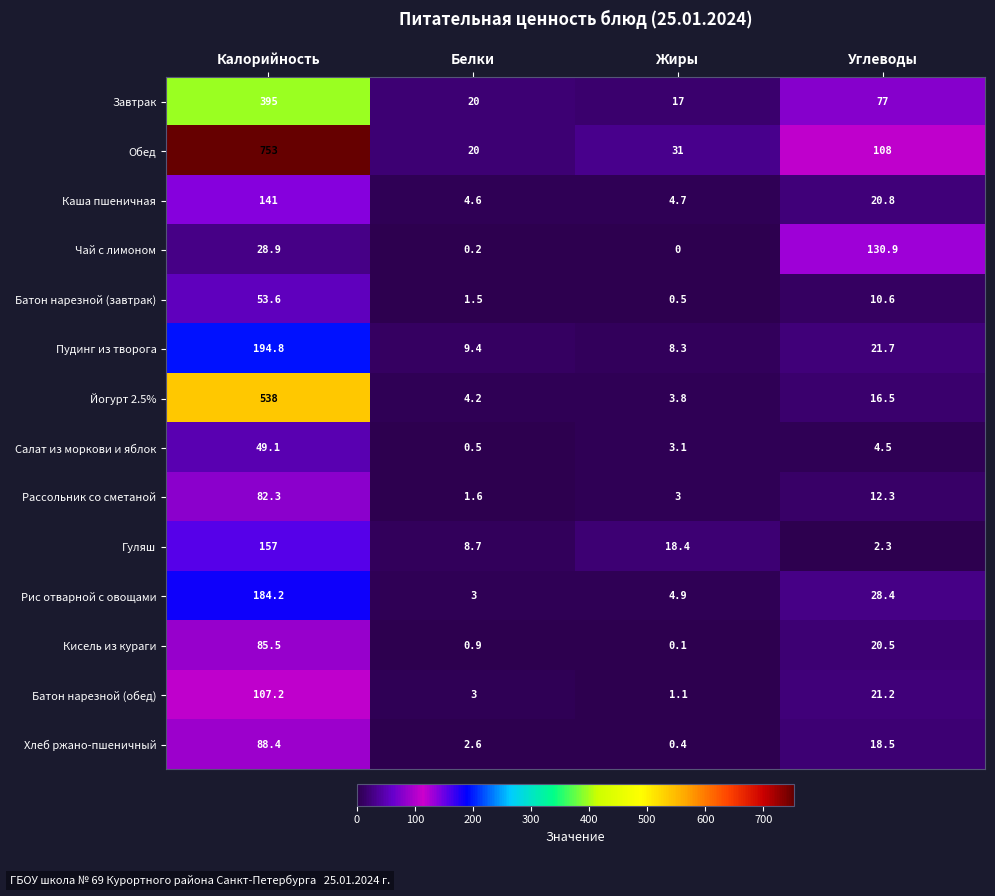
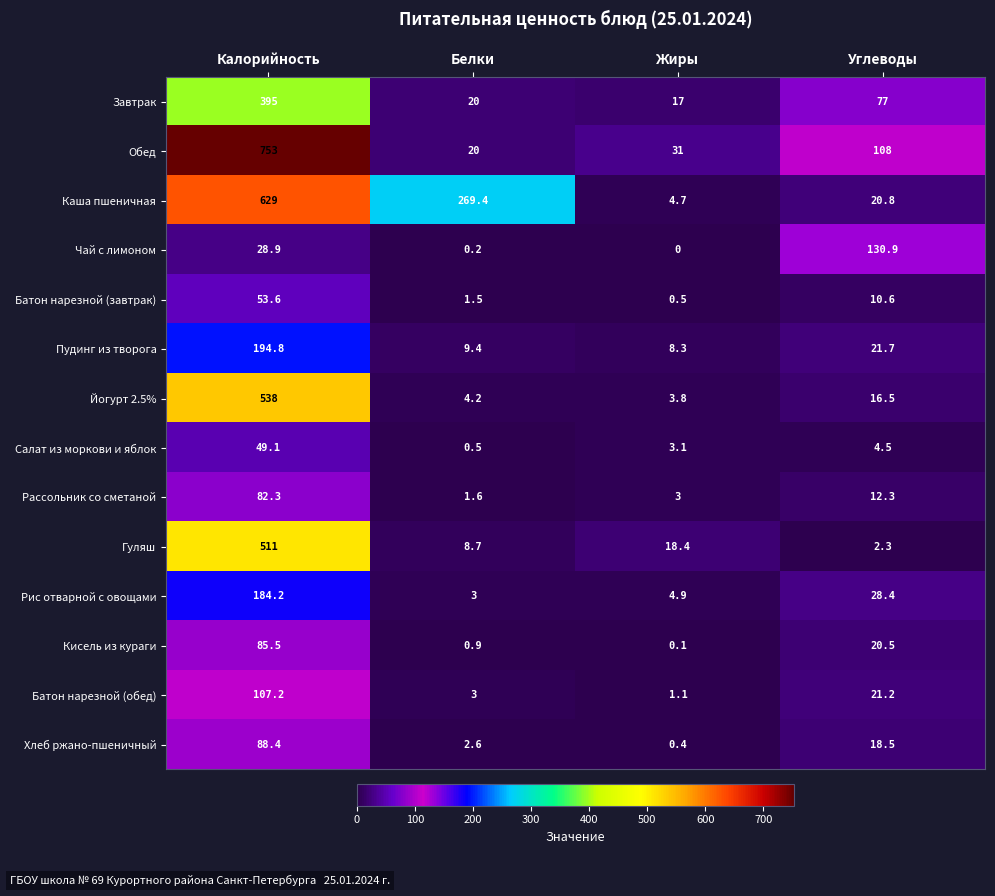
Каша пшеничная, Калорийность: 141 -> 629
Каша пшеничная, Белки: 4.6 -> 269.4
Гуляш, Калорийность: 157 -> 511
